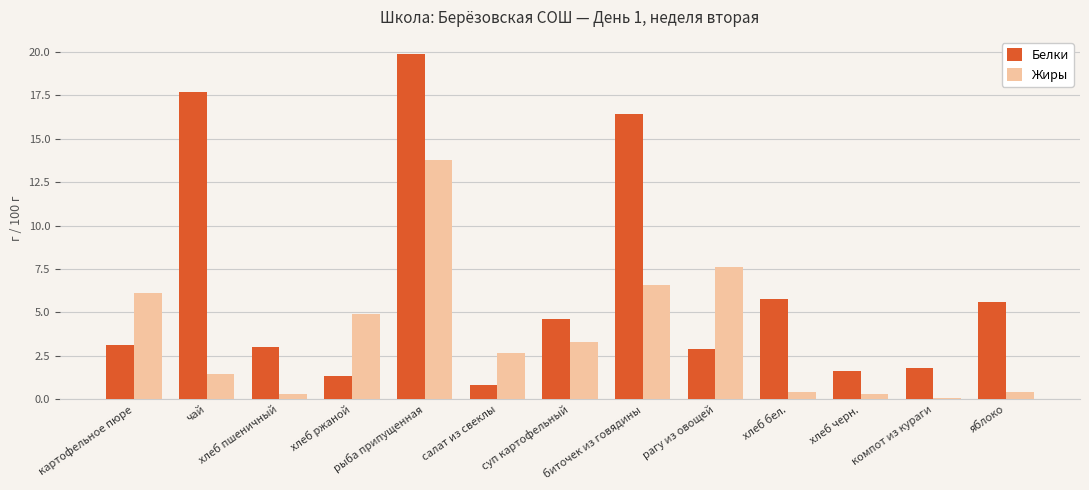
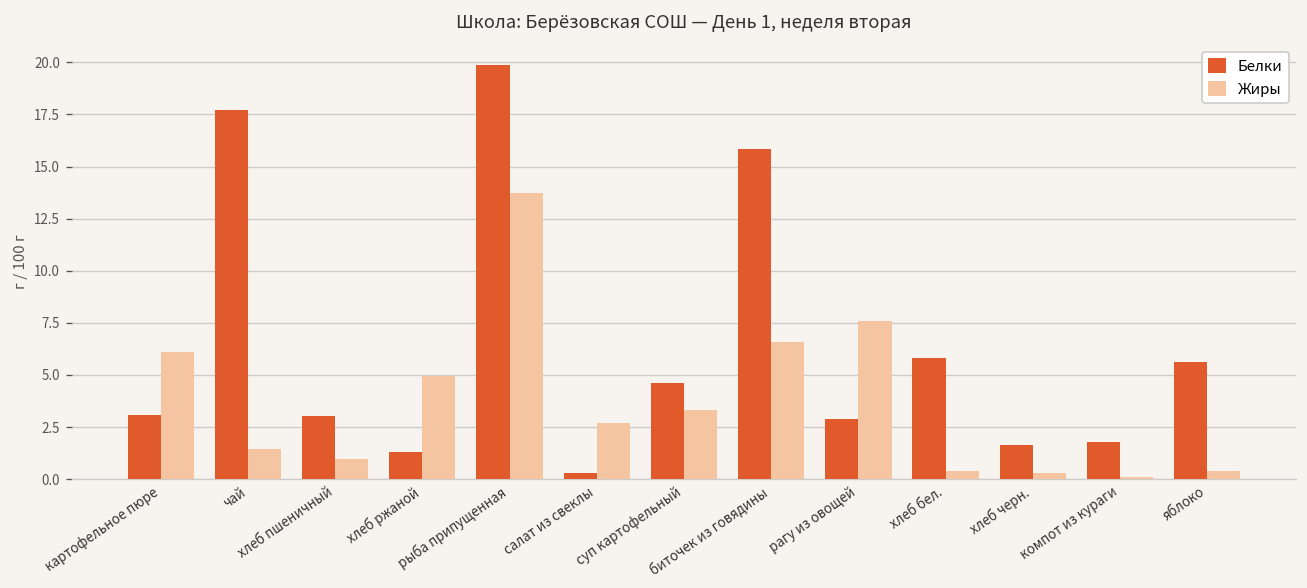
Жиры, хлеб пшеничный: 0.3 -> 1.0
Белки, салат из свеклы: 0.8 -> 0.3
Белки, биточек из говядины: 16.4 -> 15.9
